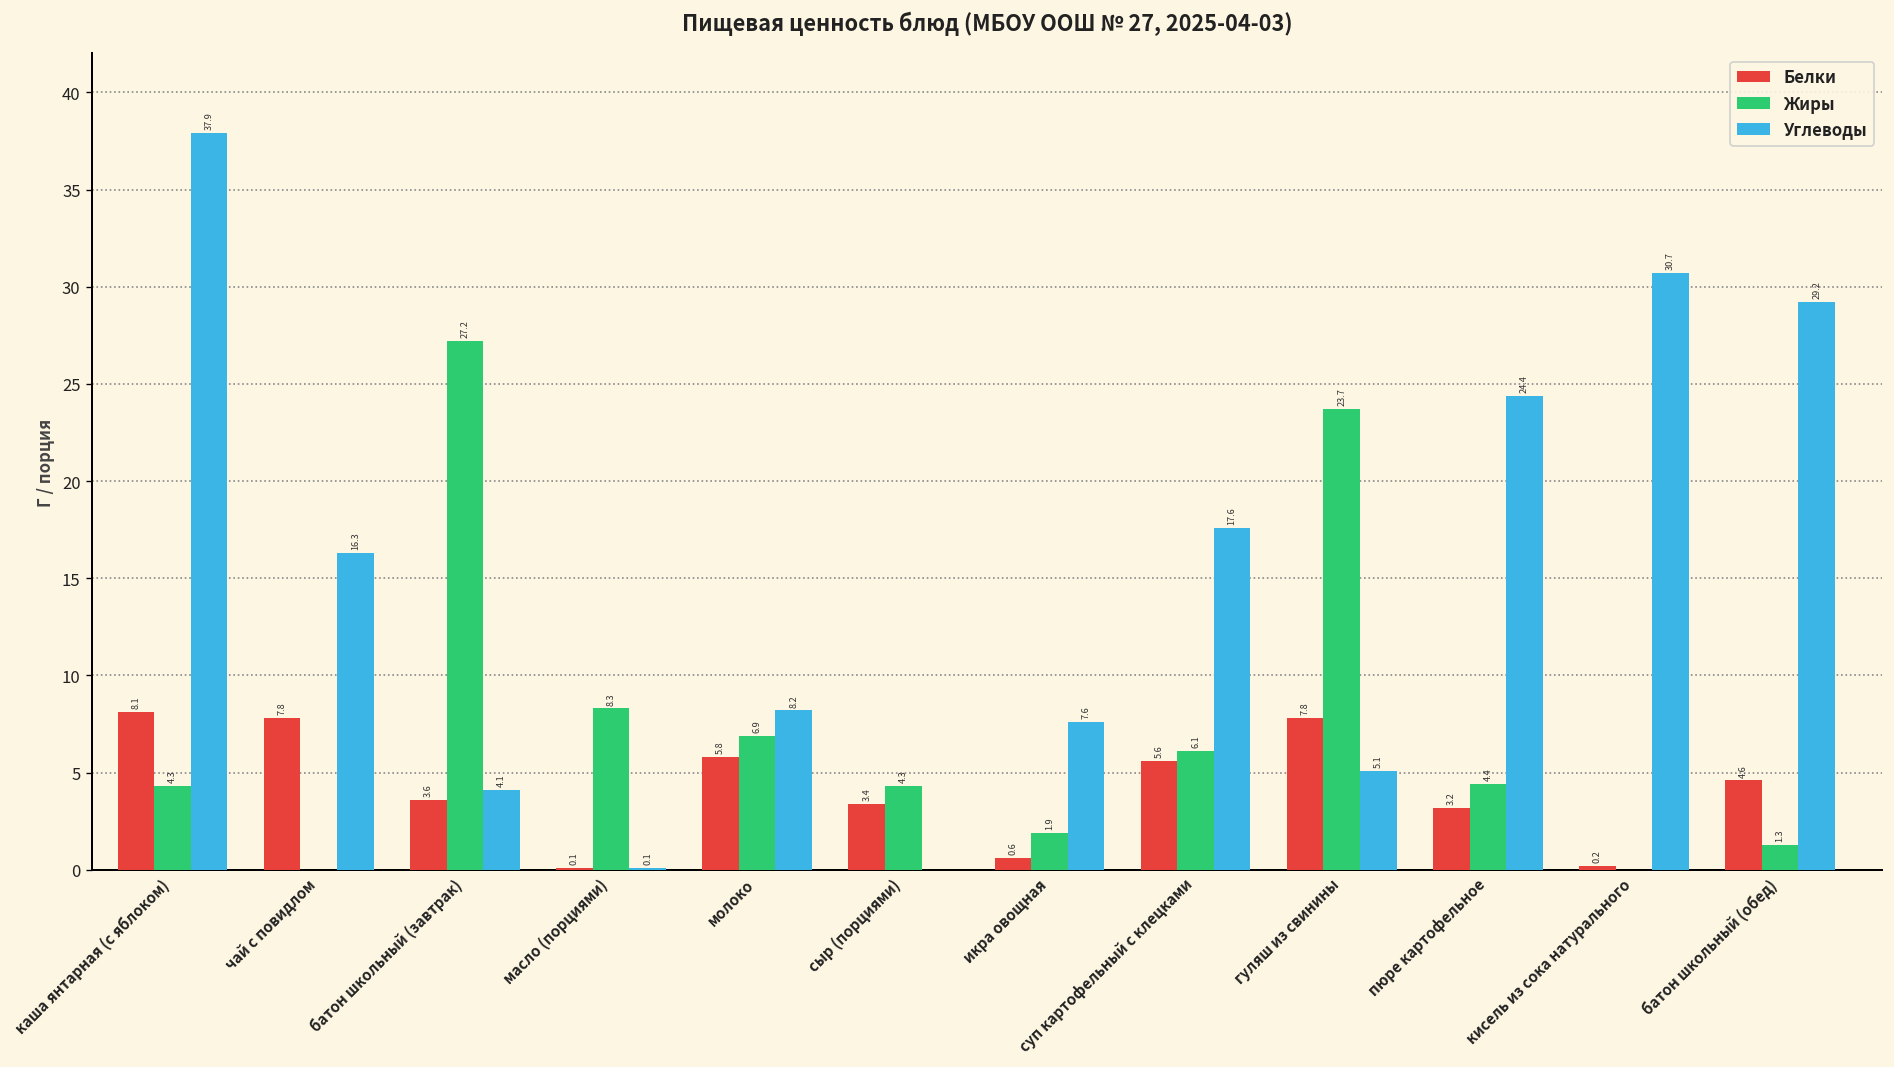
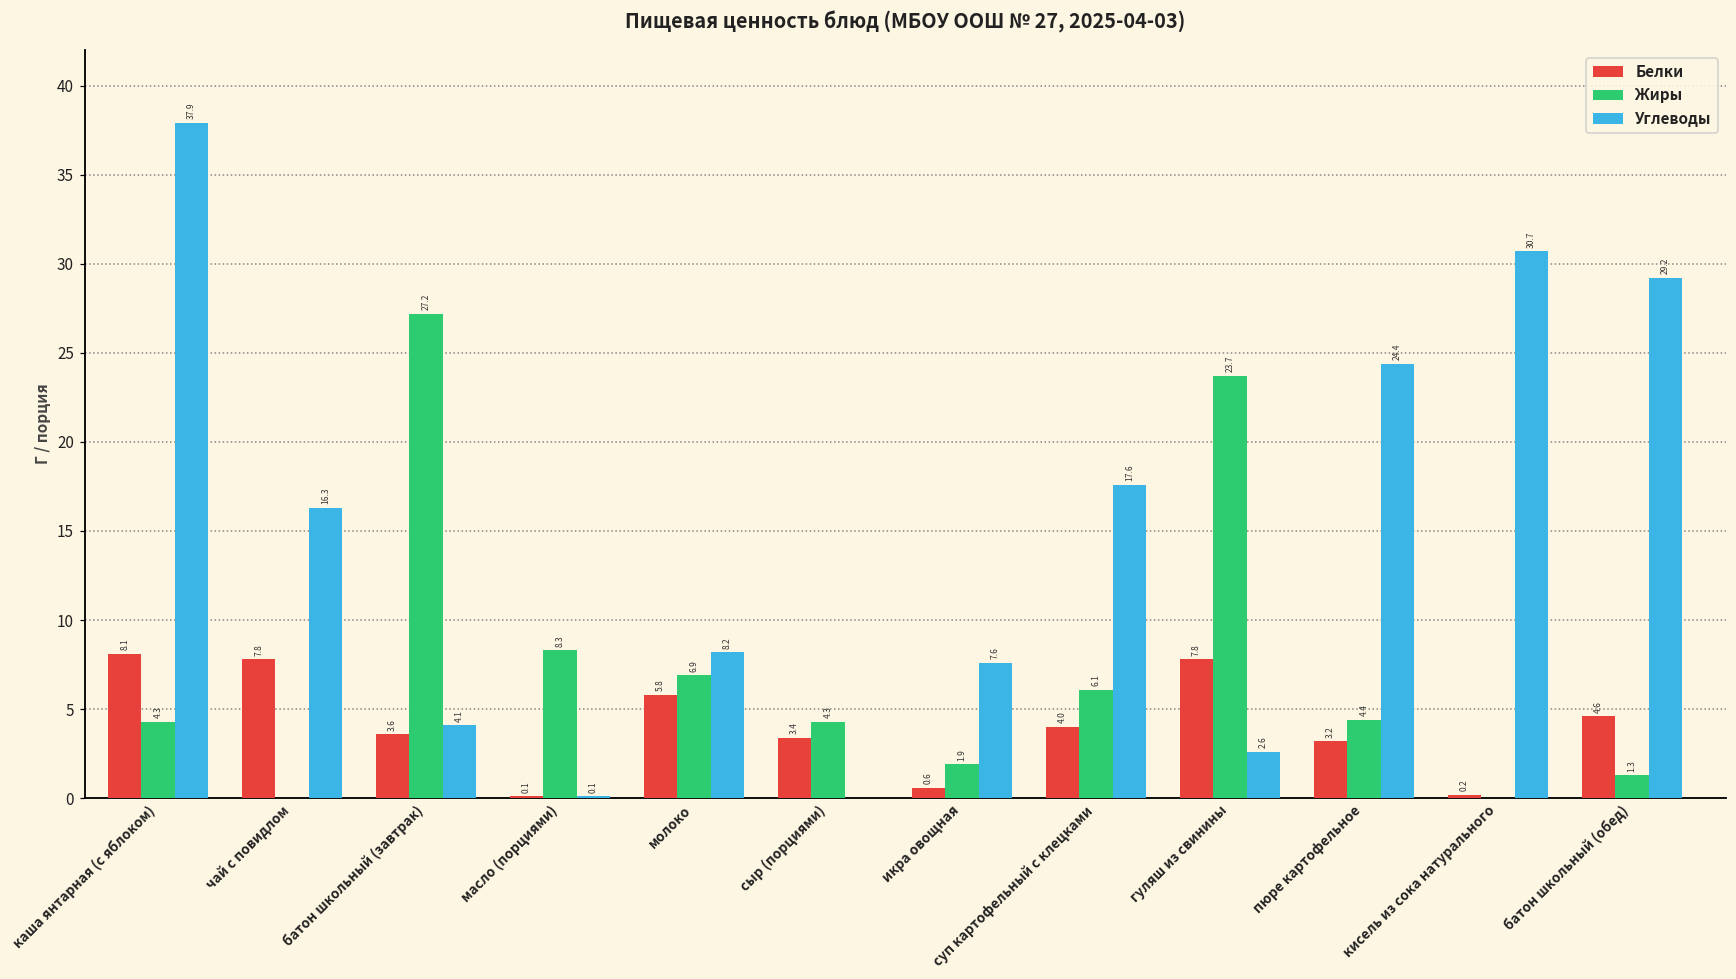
Белки, суп картофельный с клецками: 5.6 -> 4.0
Углеводы, гуляш из свинины: 5.1 -> 2.6
